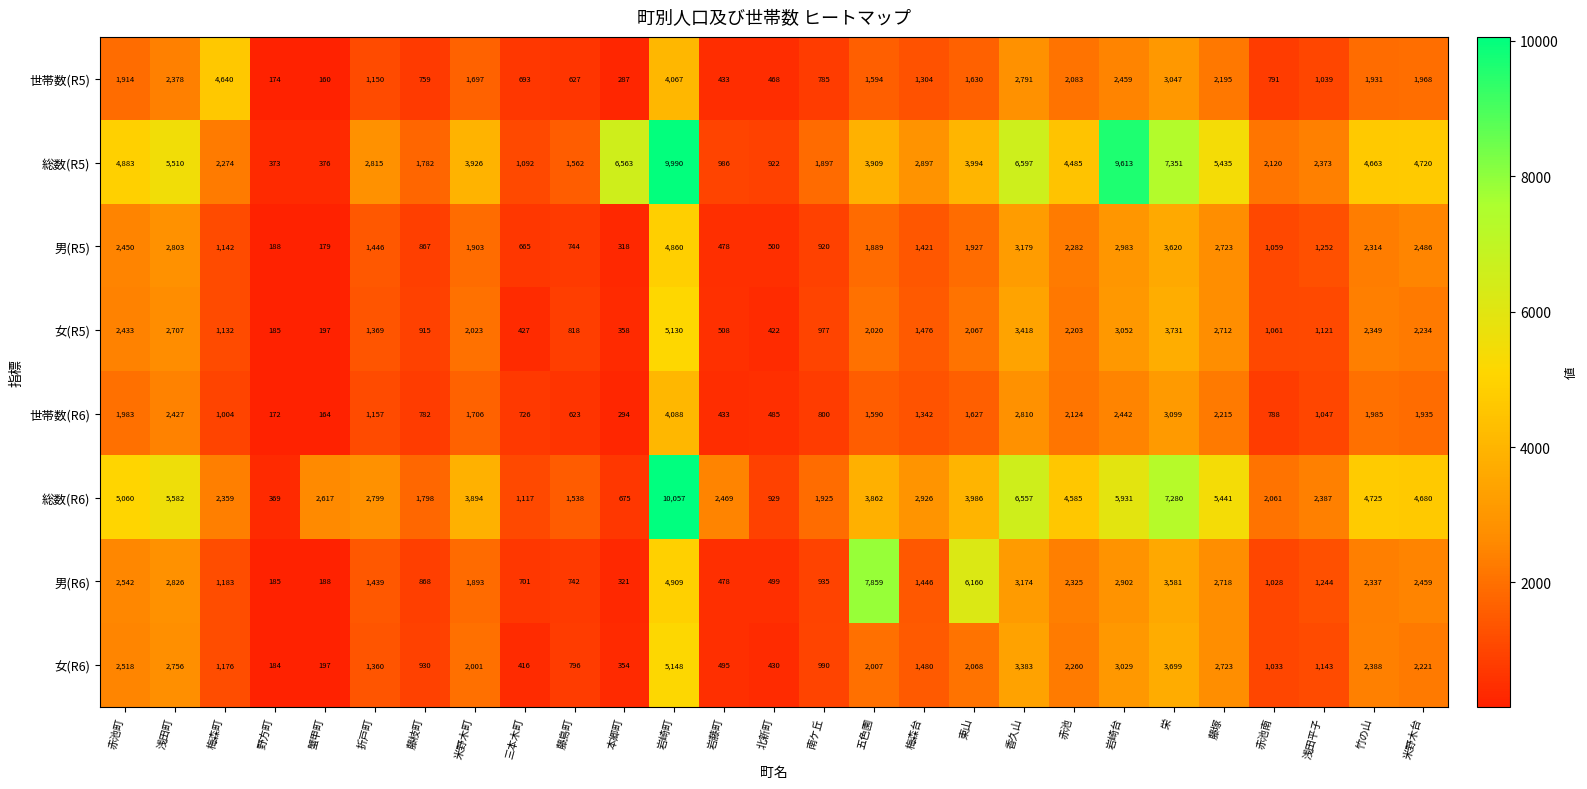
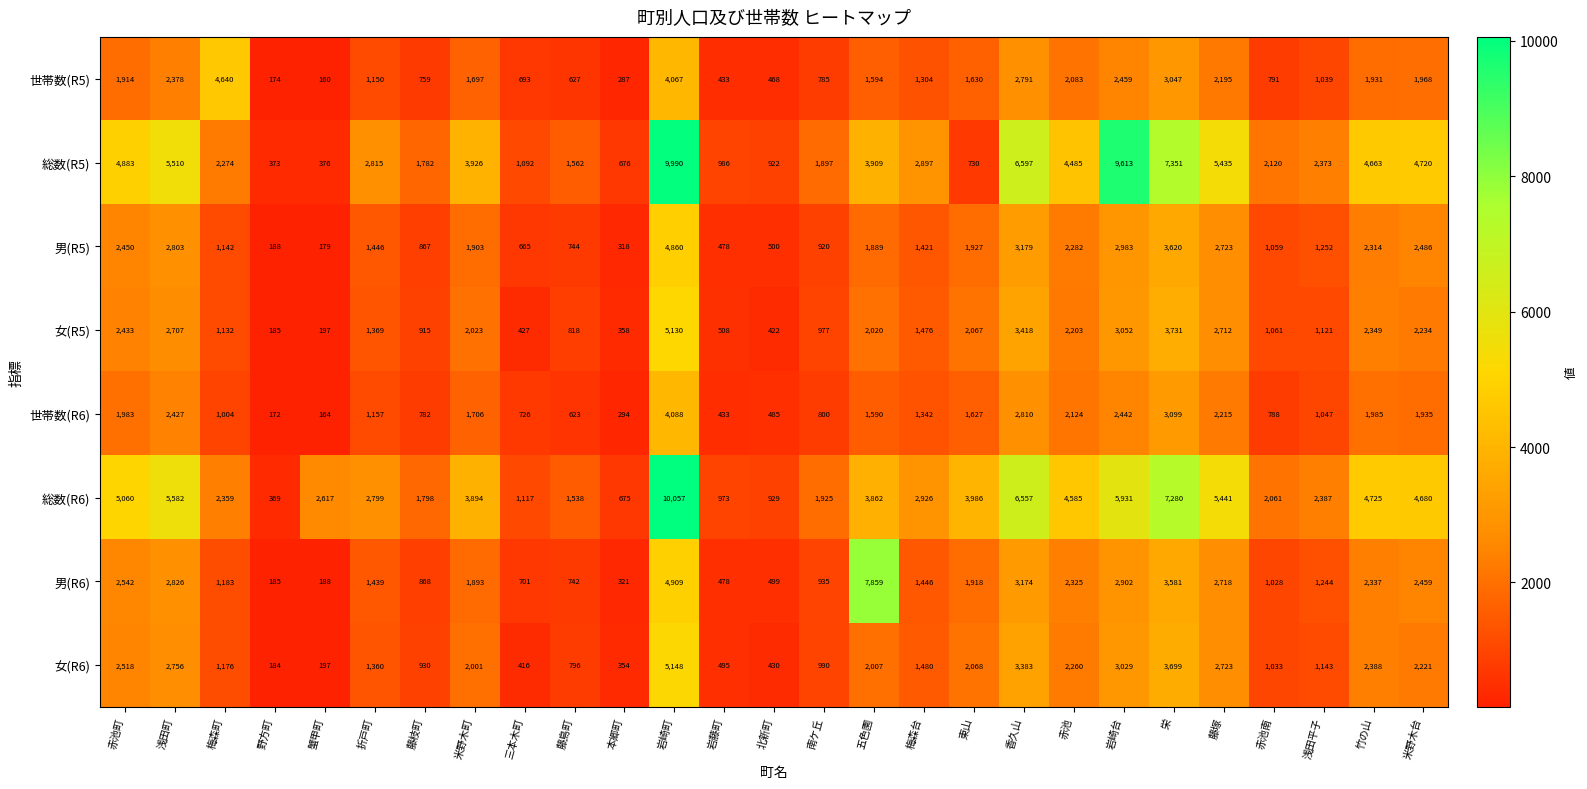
総数(R5), 本郷町: 6,563 -> 676
総数(R5), 東山: 3,994 -> 730
総数(R6), 岩藤町: 2,469 -> 973
男(R6), 東山: 6,160 -> 1,918
